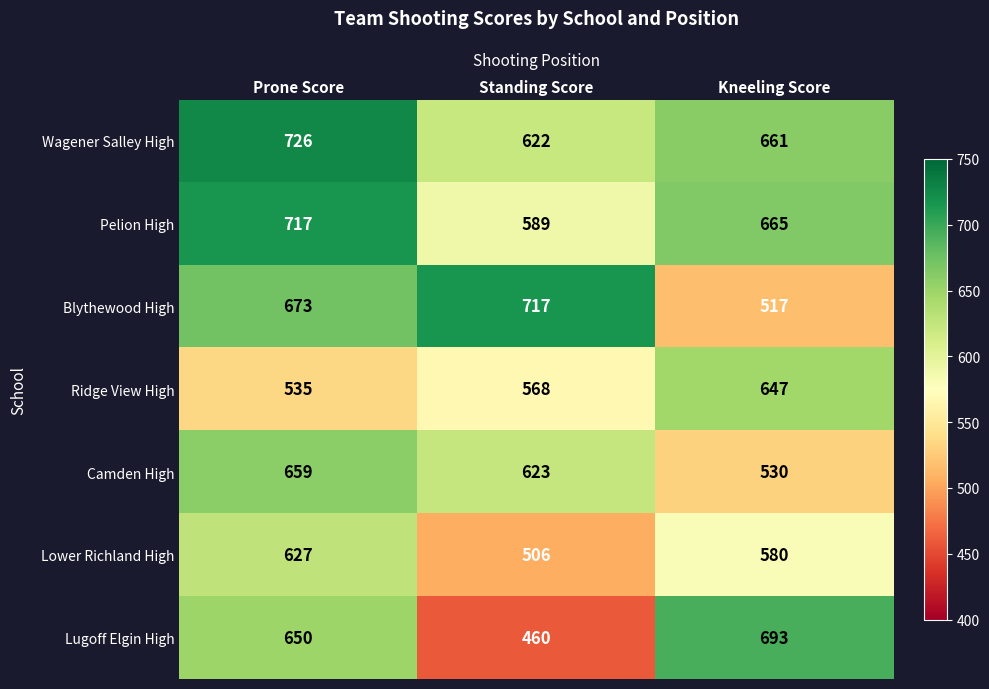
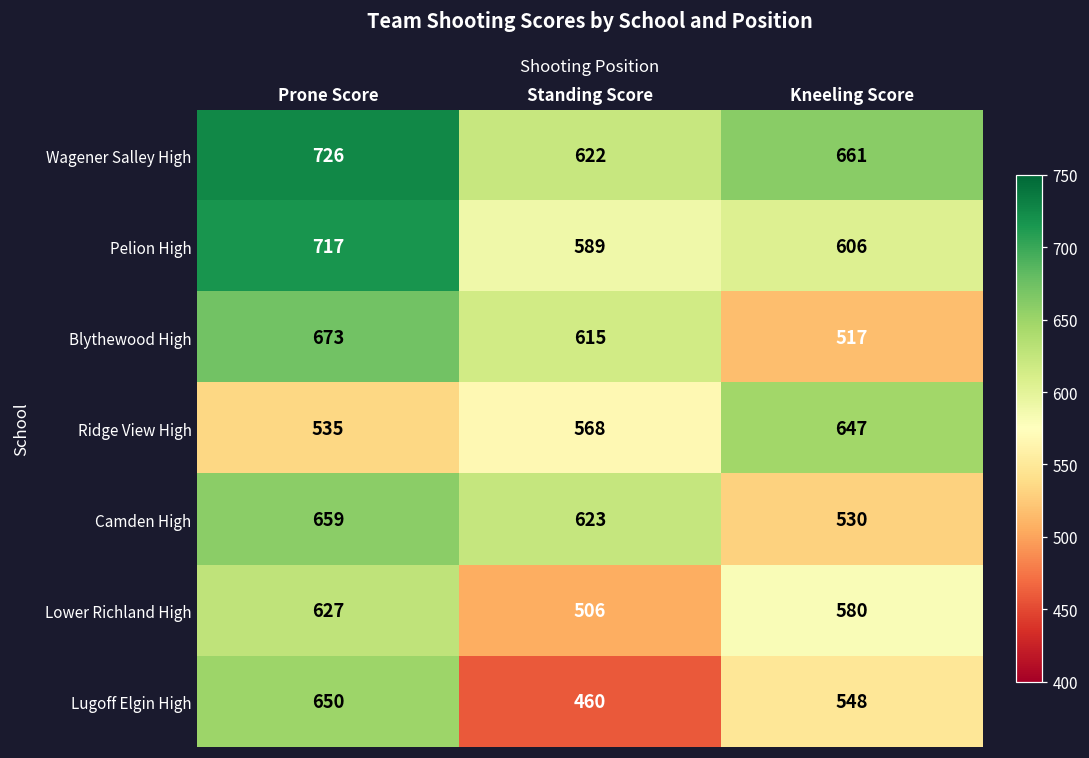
Pelion High, Kneeling Score: 665 -> 606
Blythewood High, Standing Score: 717 -> 615
Lugoff Elgin High, Kneeling Score: 693 -> 548
